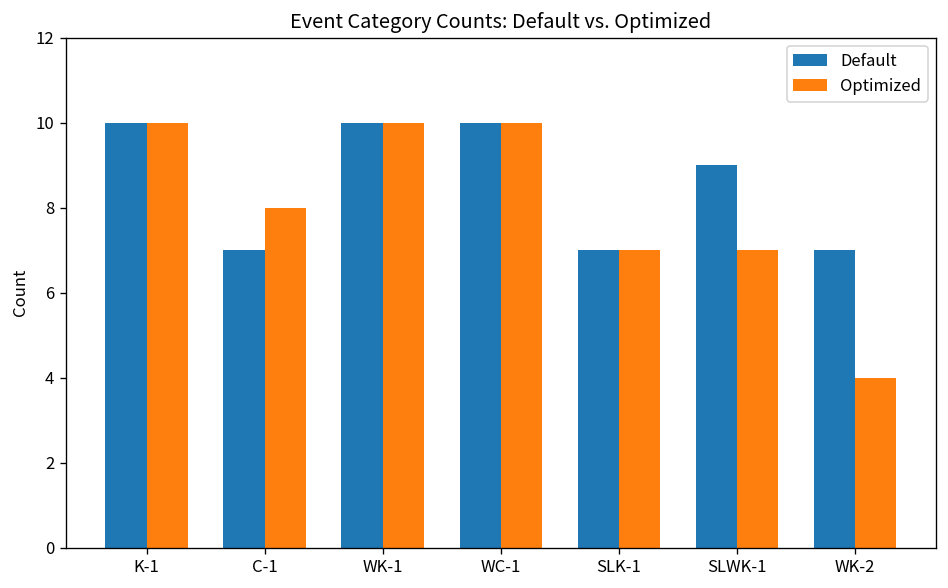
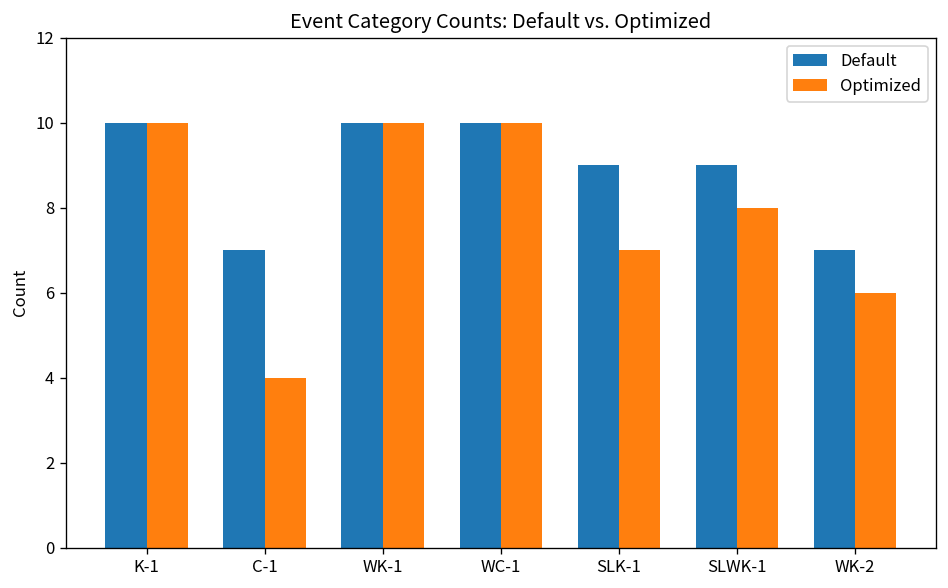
Optimized, C-1: 8 -> 4
Default, SLK-1: 7 -> 9
Optimized, SLWK-1: 7 -> 8
Optimized, WK-2: 4 -> 6
